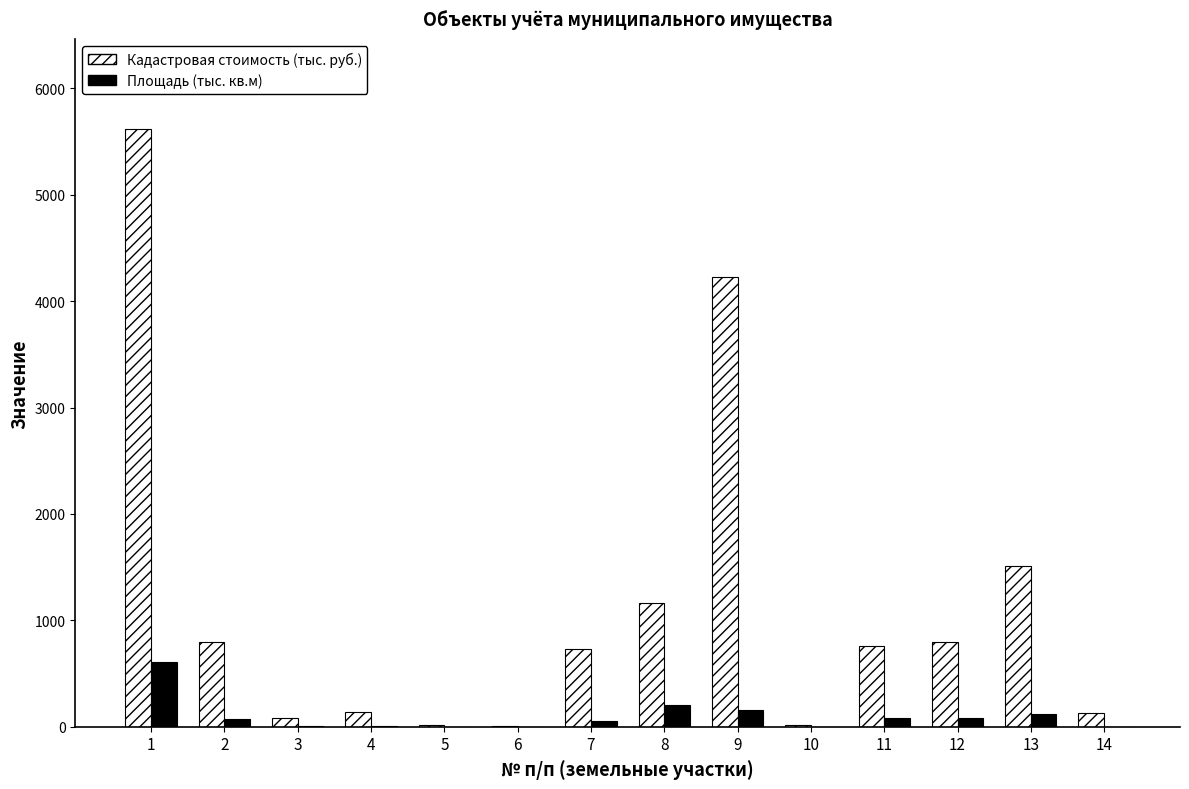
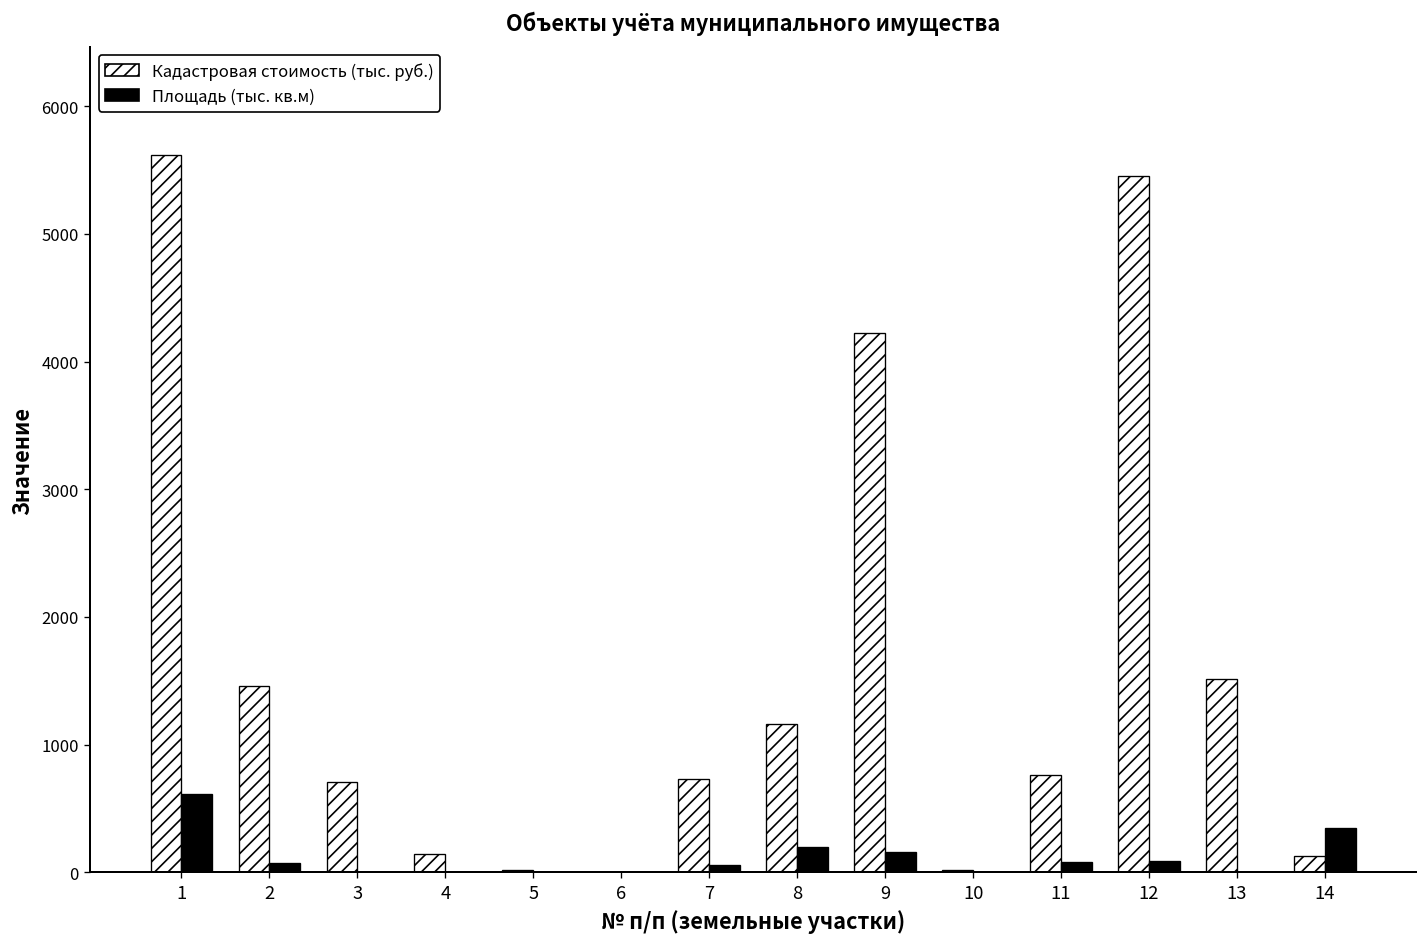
Кадастровая стоимость (тыс. руб.), 2: 800 -> 1460
Кадастровая стоимость (тыс. руб.), 3: 80 -> 710
Кадастровая стоимость (тыс. руб.), 12: 790 -> 5450
Площадь (тыс. кв.м), 13: 120 -> 0
Площадь (тыс. кв.м), 14: 0 -> 350
